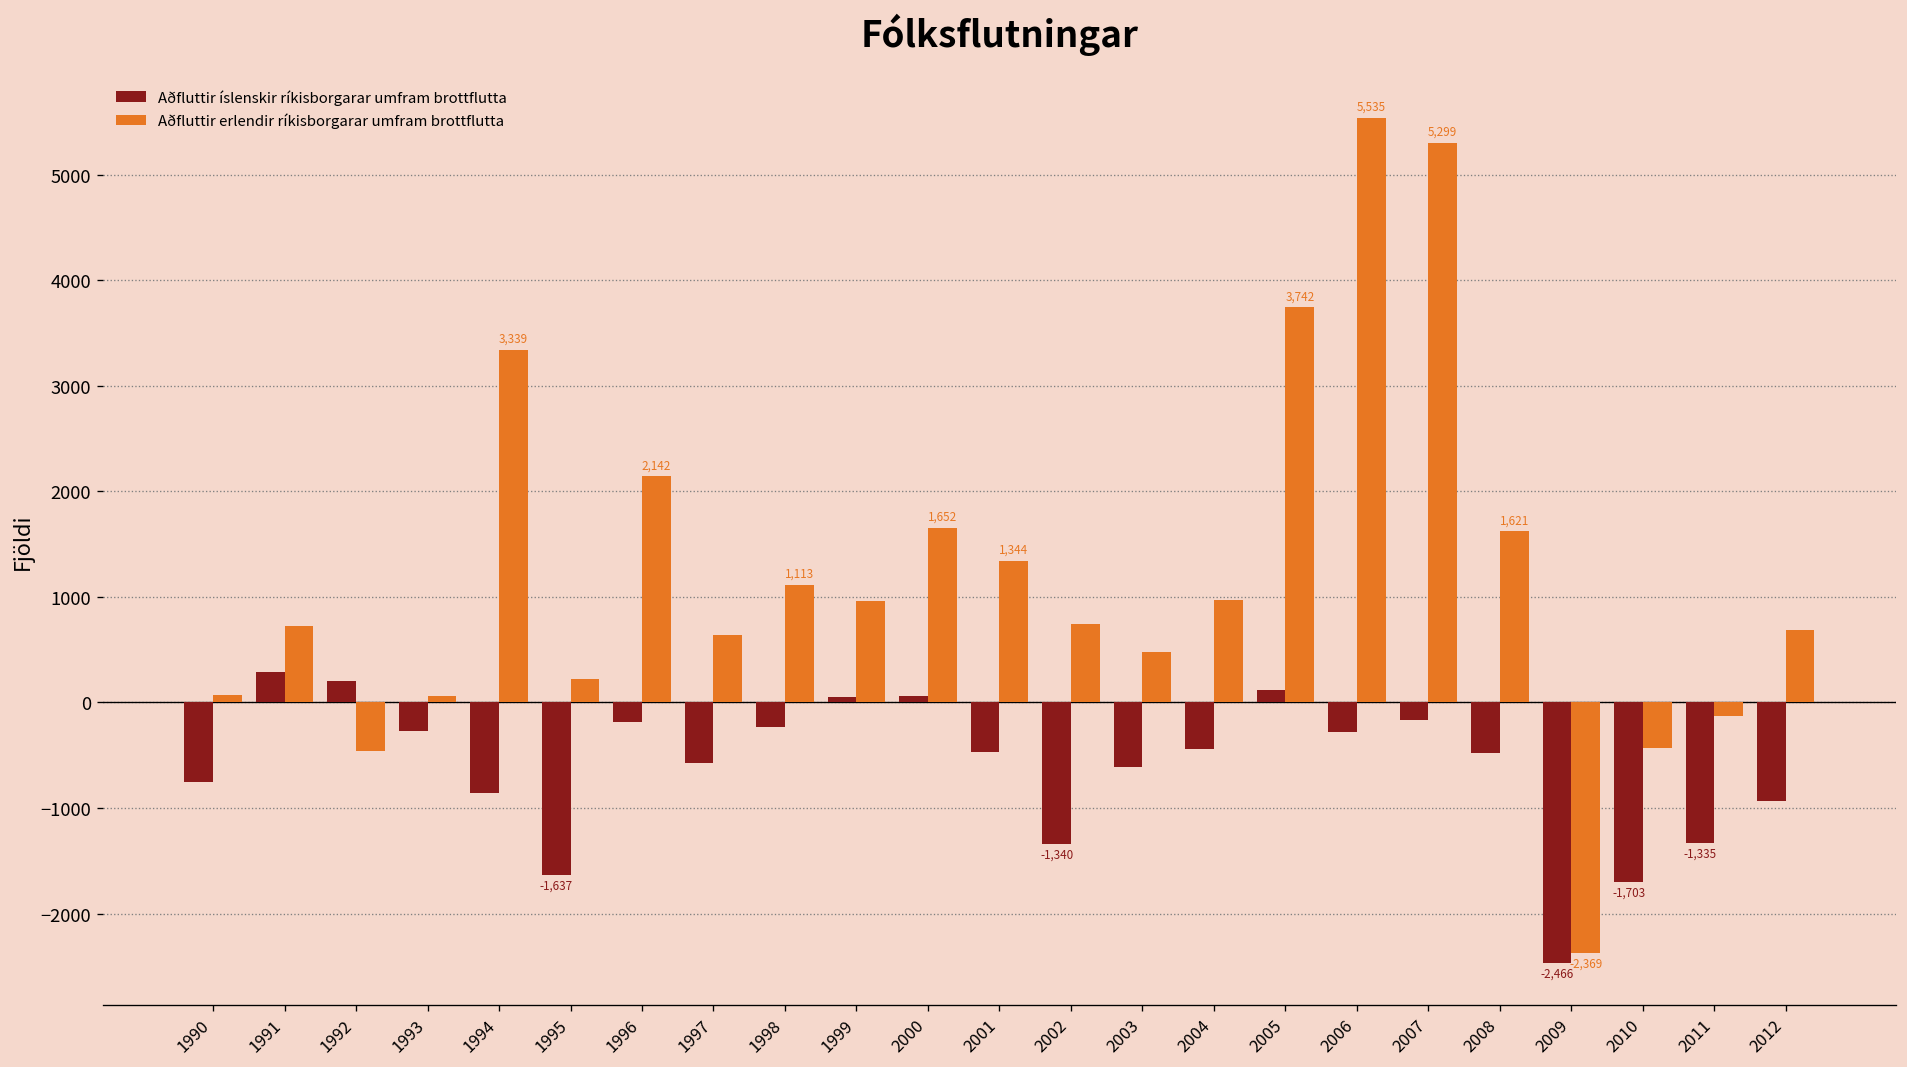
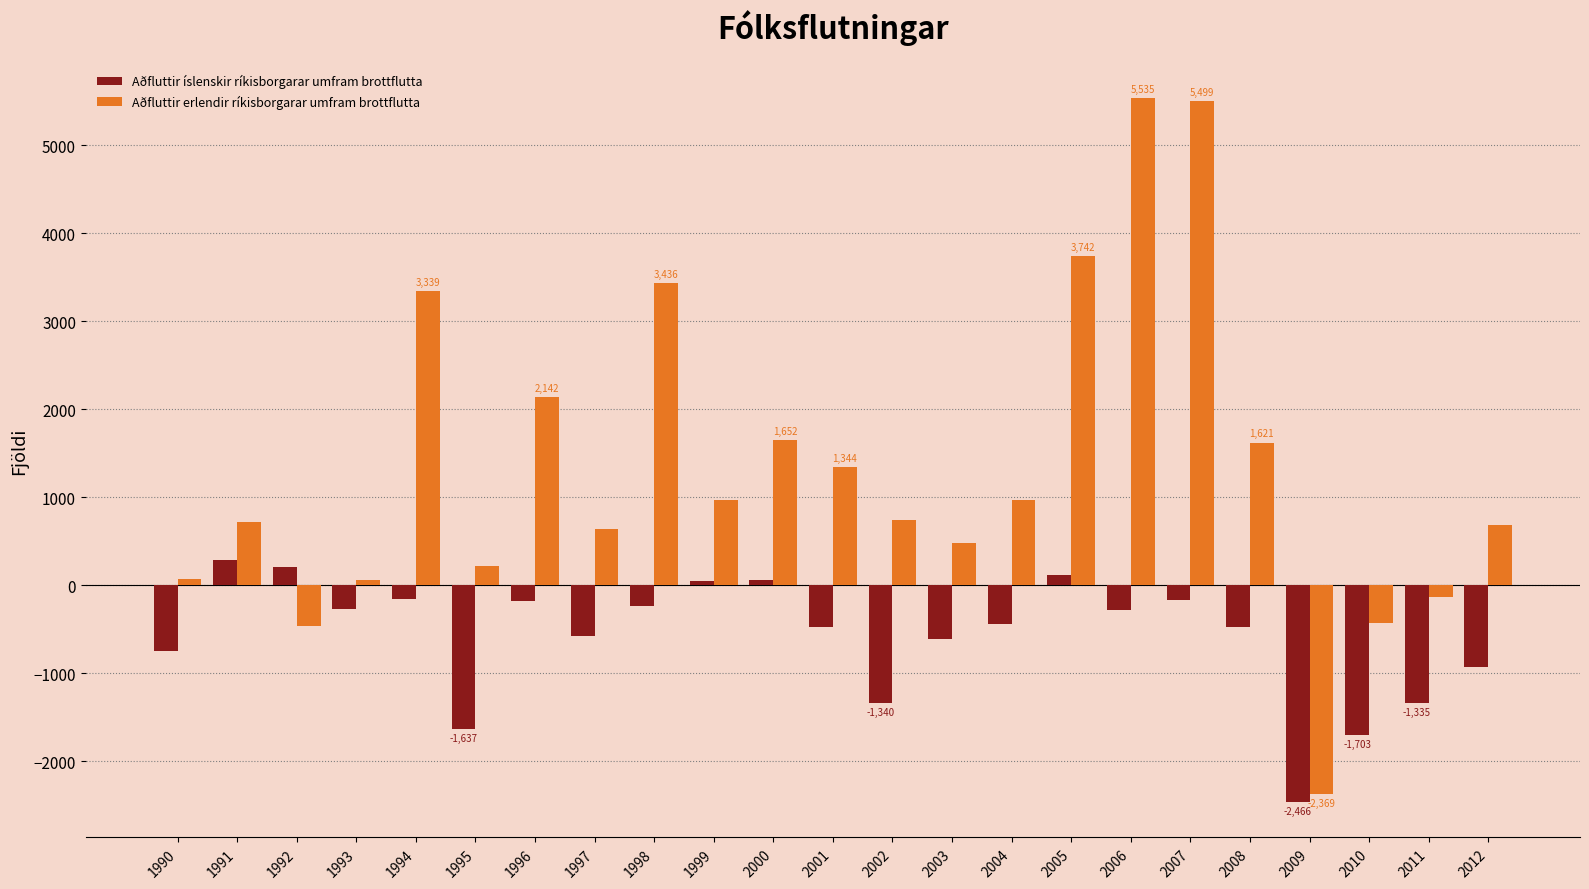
Aðfluttir íslenskir ríkisborgarar umfram brottflutta, 1994: -900 -> -200
Aðfluttir erlendir ríkisborgarar umfram brottflutta, 1998: 1,113 -> 3,436
Aðfluttir erlendir ríkisborgarar umfram brottflutta, 2007: 5,299 -> 5,499
